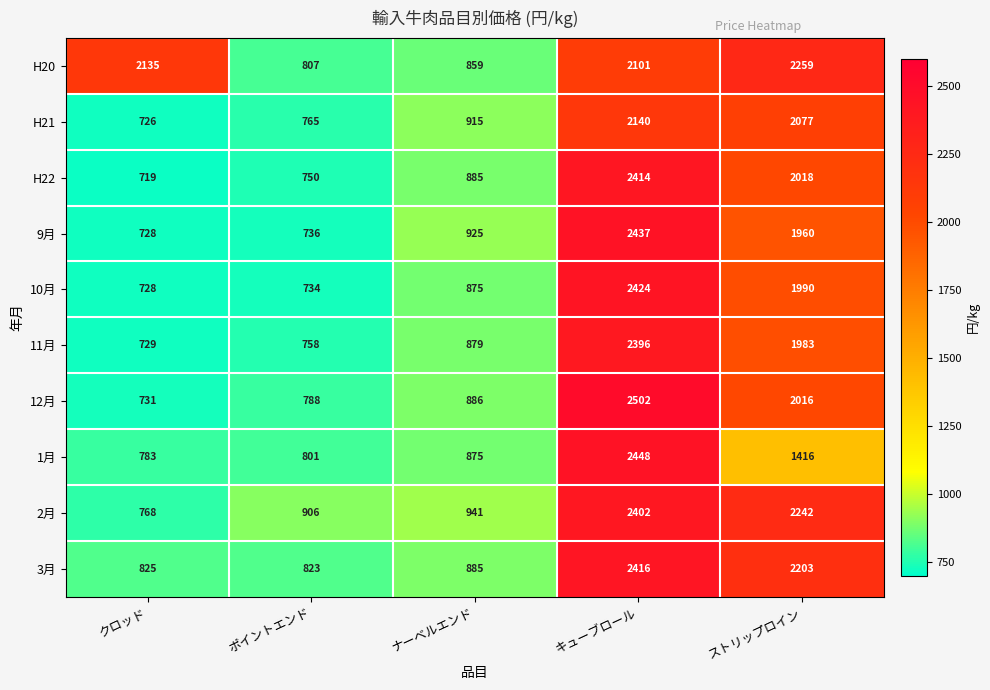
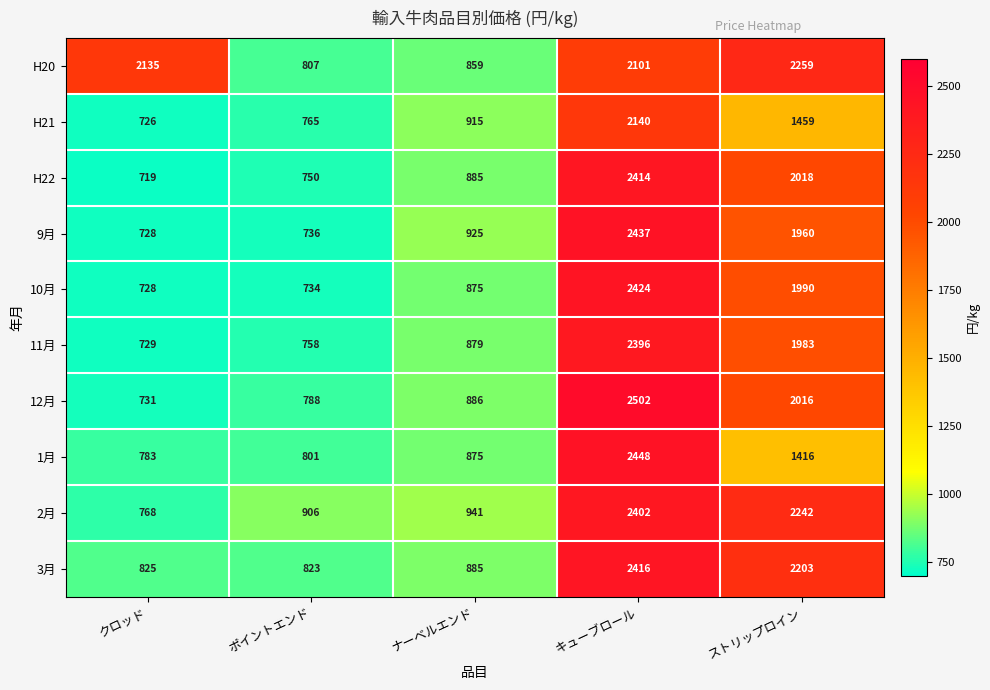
H21, ストリップロイン: 2077 -> 1459
